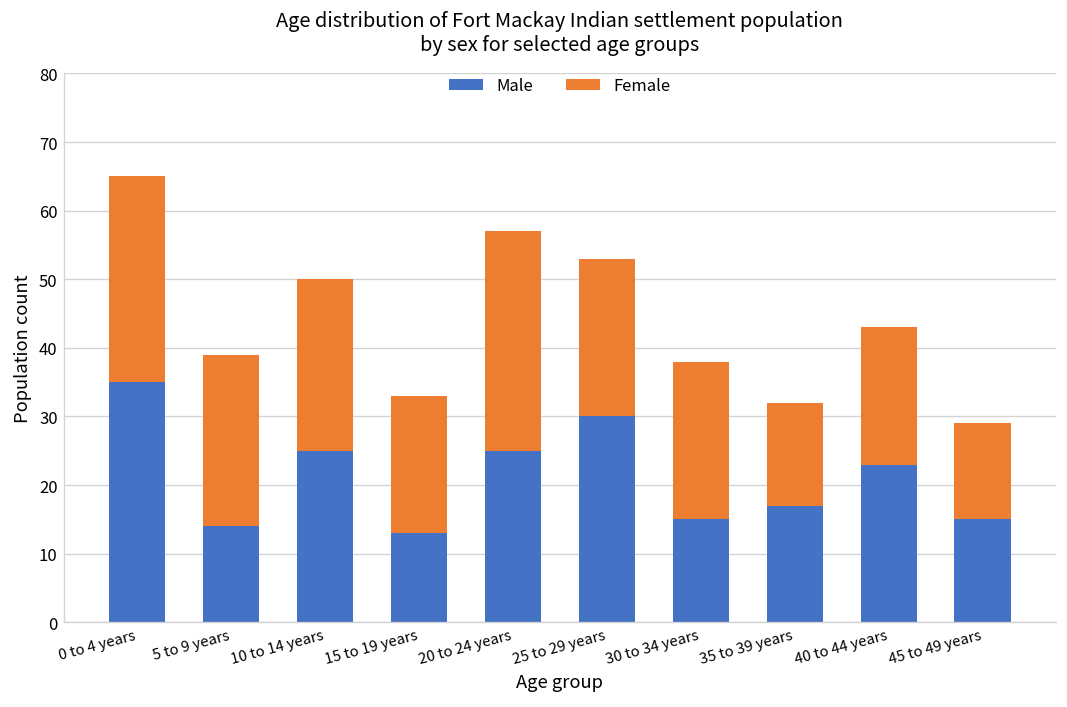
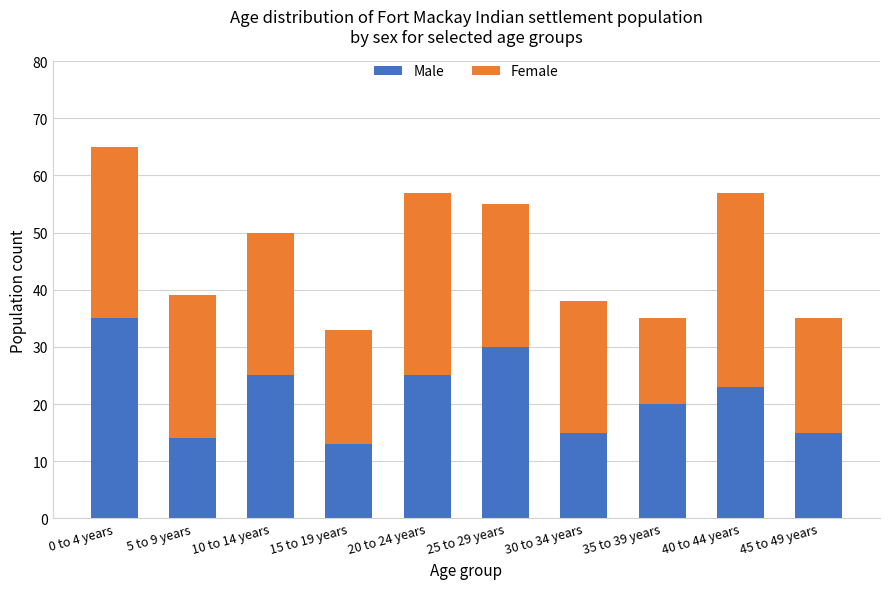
Female, 25 to 29 years: 23 -> 25
Male, 35 to 39 years: 17 -> 20
Female, 40 to 44 years: 20 -> 34
Female, 45 to 49 years: 14 -> 20
